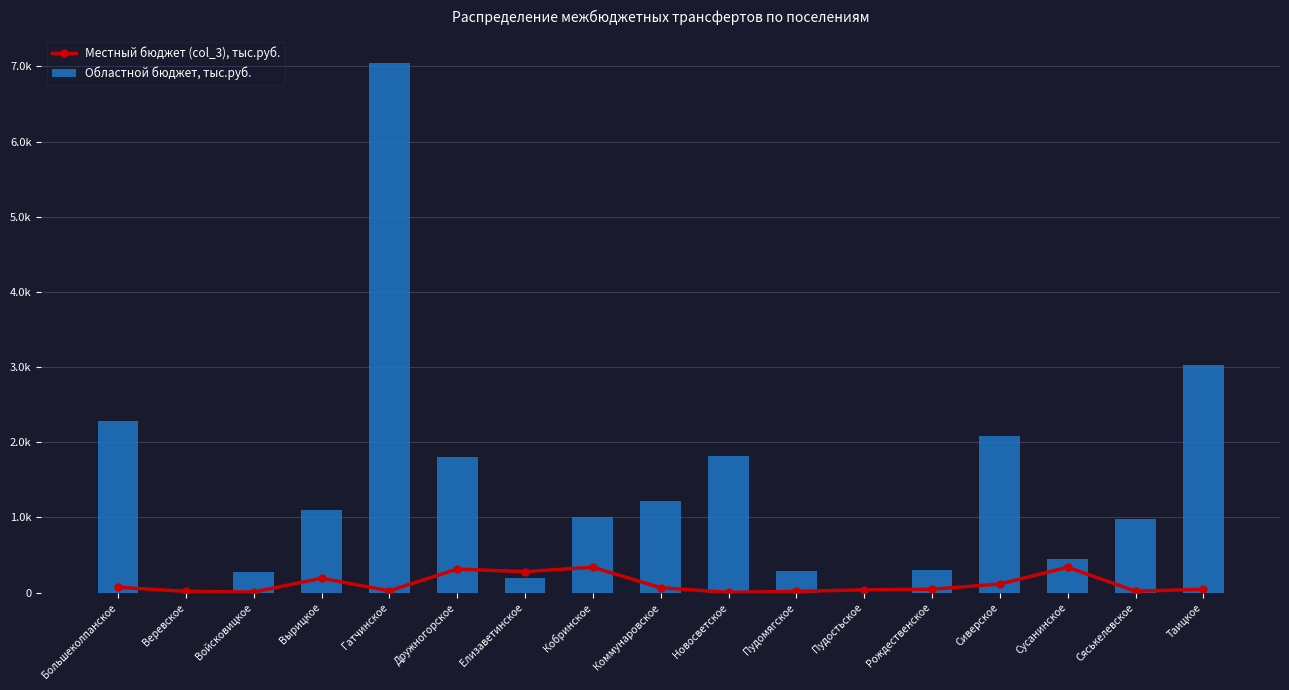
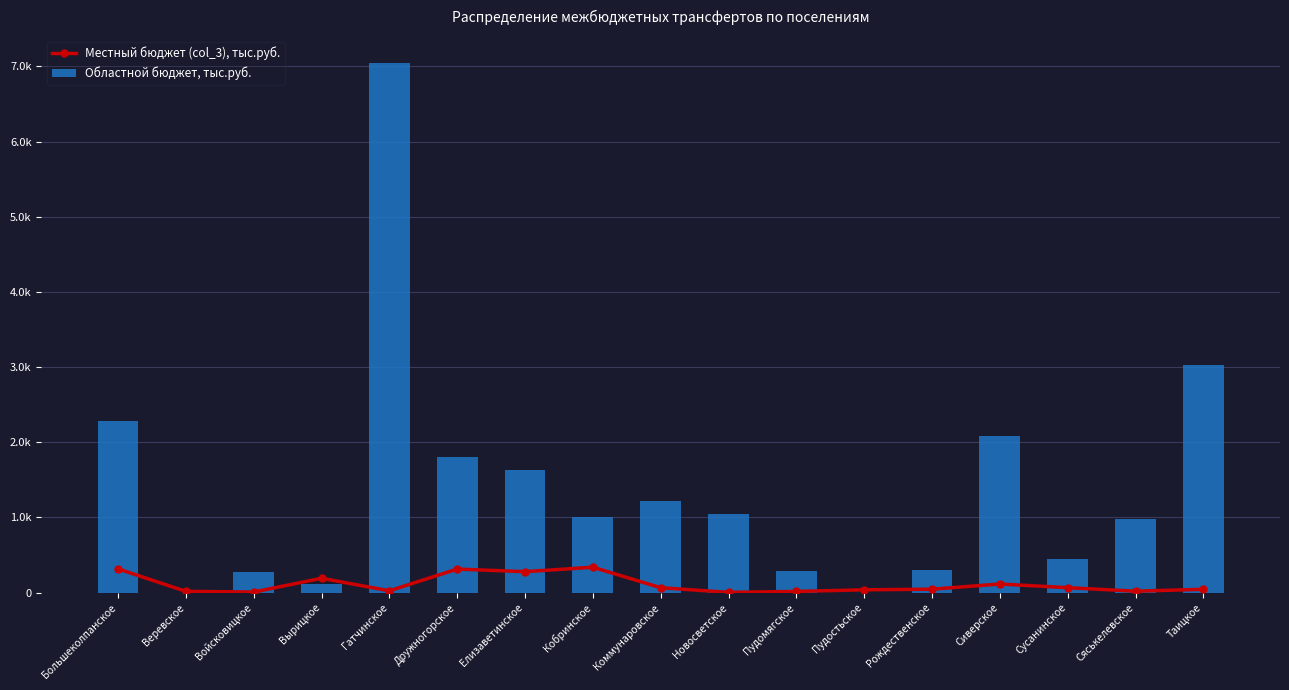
Местный бюджет (col_3), тыс.руб., Большеколпанское: 100 -> 300
Областной бюджет, тыс.руб., Вырицкое: 1100 -> 100
Областной бюджет, тыс.руб., Елизаветинское: 200 -> 1600
Областной бюджет, тыс.руб., Новосветское: 1800 -> 1000
Местный бюджет (col_3), тыс.руб., Сусанинское: 300 -> 100
